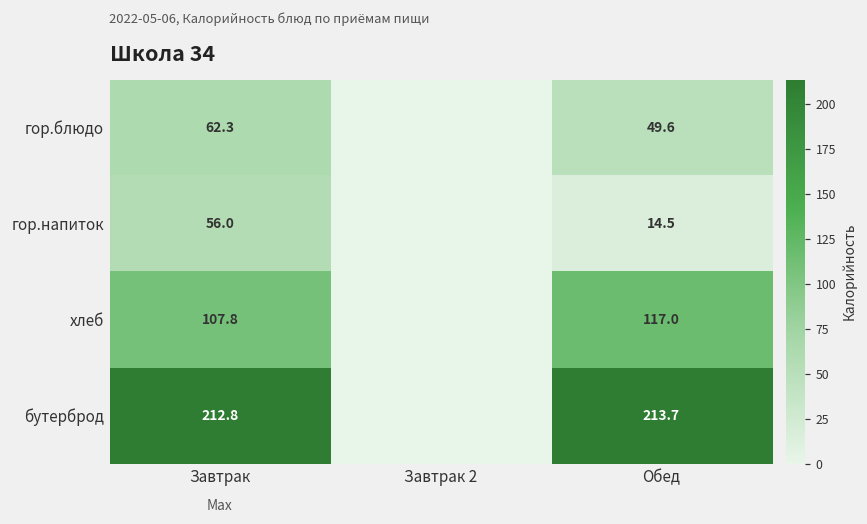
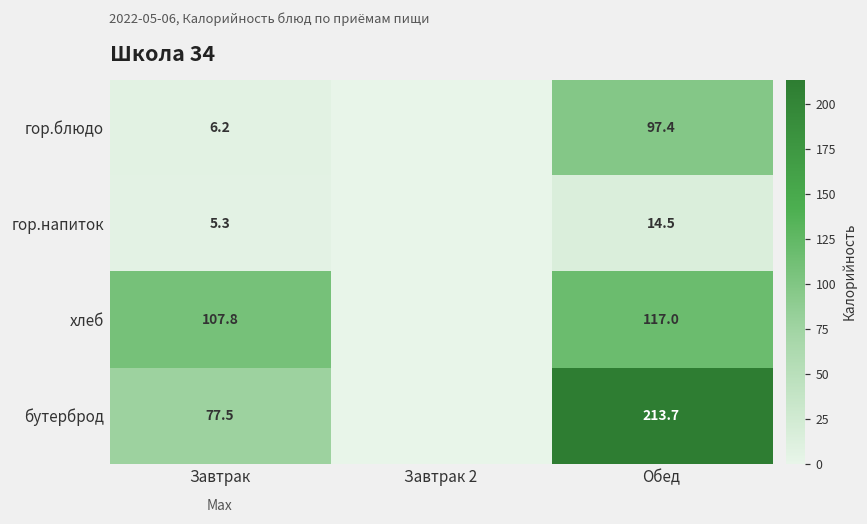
гор.блюдо, Завтрак: 62.3 -> 6.2
гор.блюдо, Обед: 49.6 -> 97.4
гор.напиток, Завтрак: 56.0 -> 5.3
бутерброд, Завтрак: 212.8 -> 77.5
